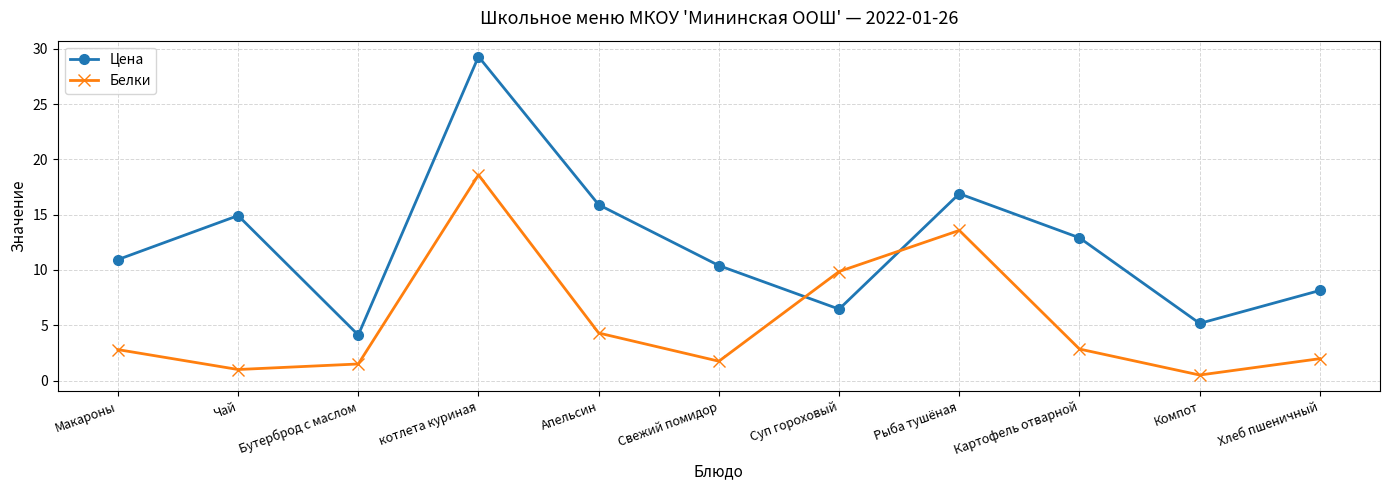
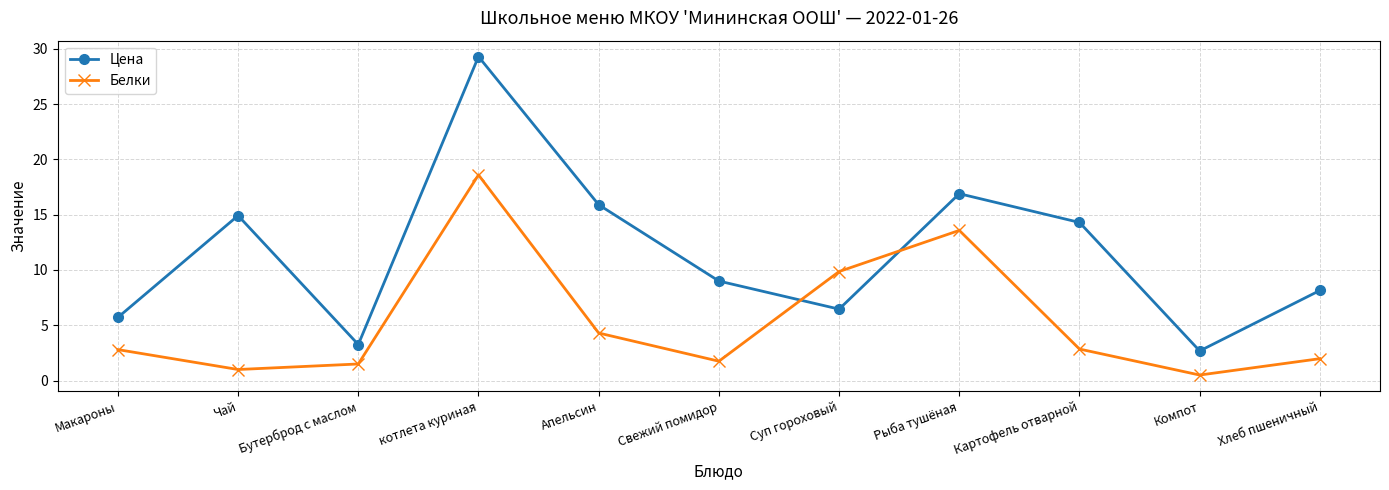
Цена, Макароны: 10.9 -> 5.7
Цена, Бутерброд с маслом: 4.1 -> 3.3
Цена, Свежий помидор: 10.4 -> 9.0
Цена, Картофель отварной: 12.9 -> 14.3
Цена, Компот: 5.2 -> 2.7
